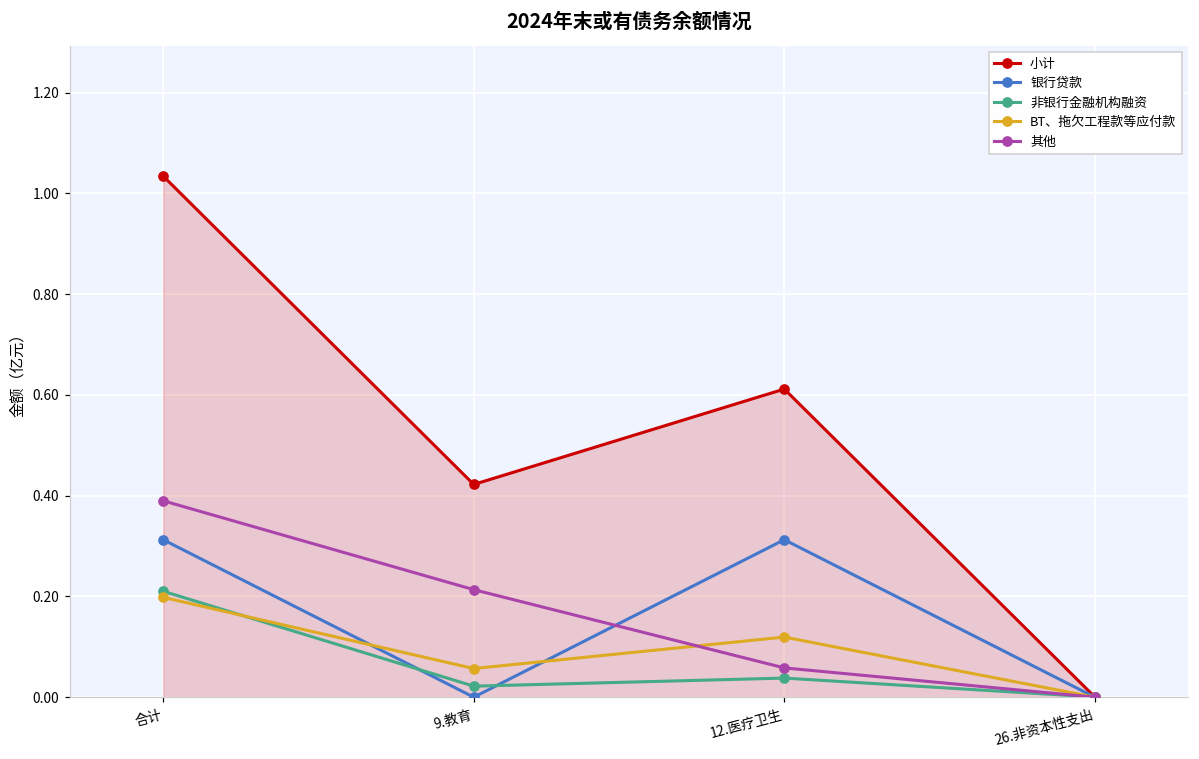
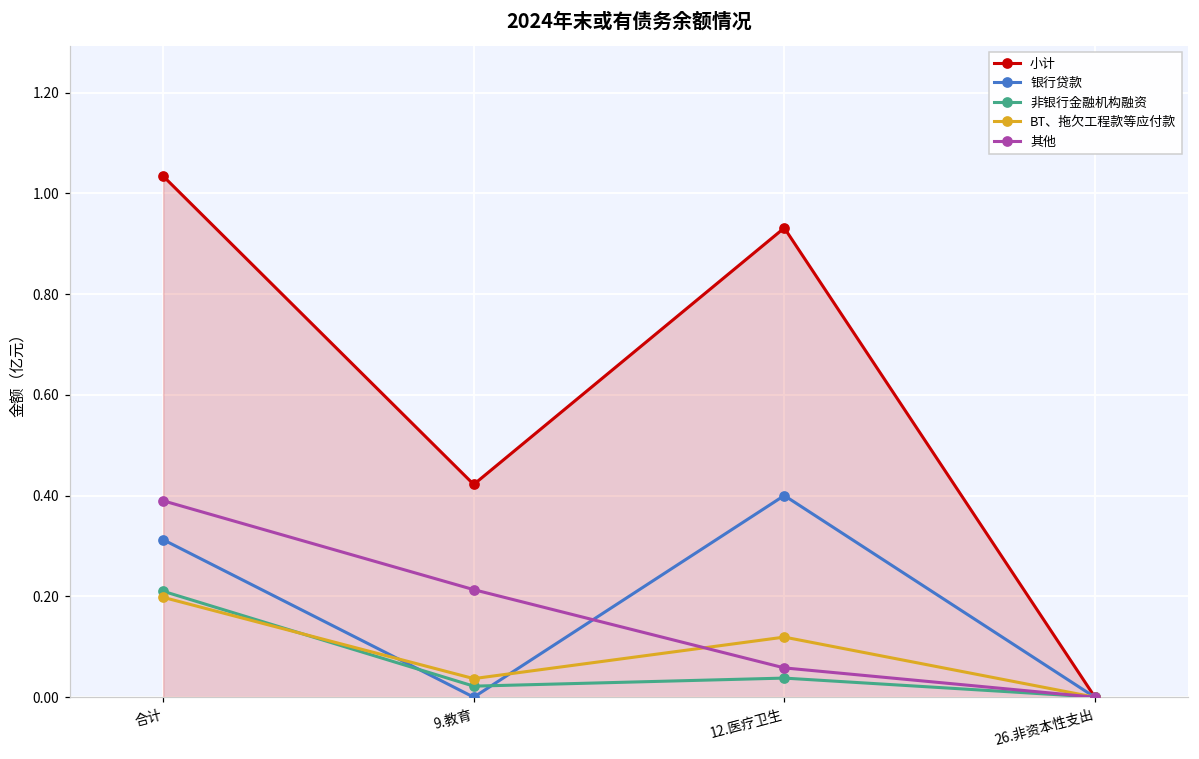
BT、拖欠工程款等应付款, 9.教育: 0.06 -> 0.04
小计, 12.医疗卫生: 0.61 -> 0.93
银行贷款, 12.医疗卫生: 0.31 -> 0.40
